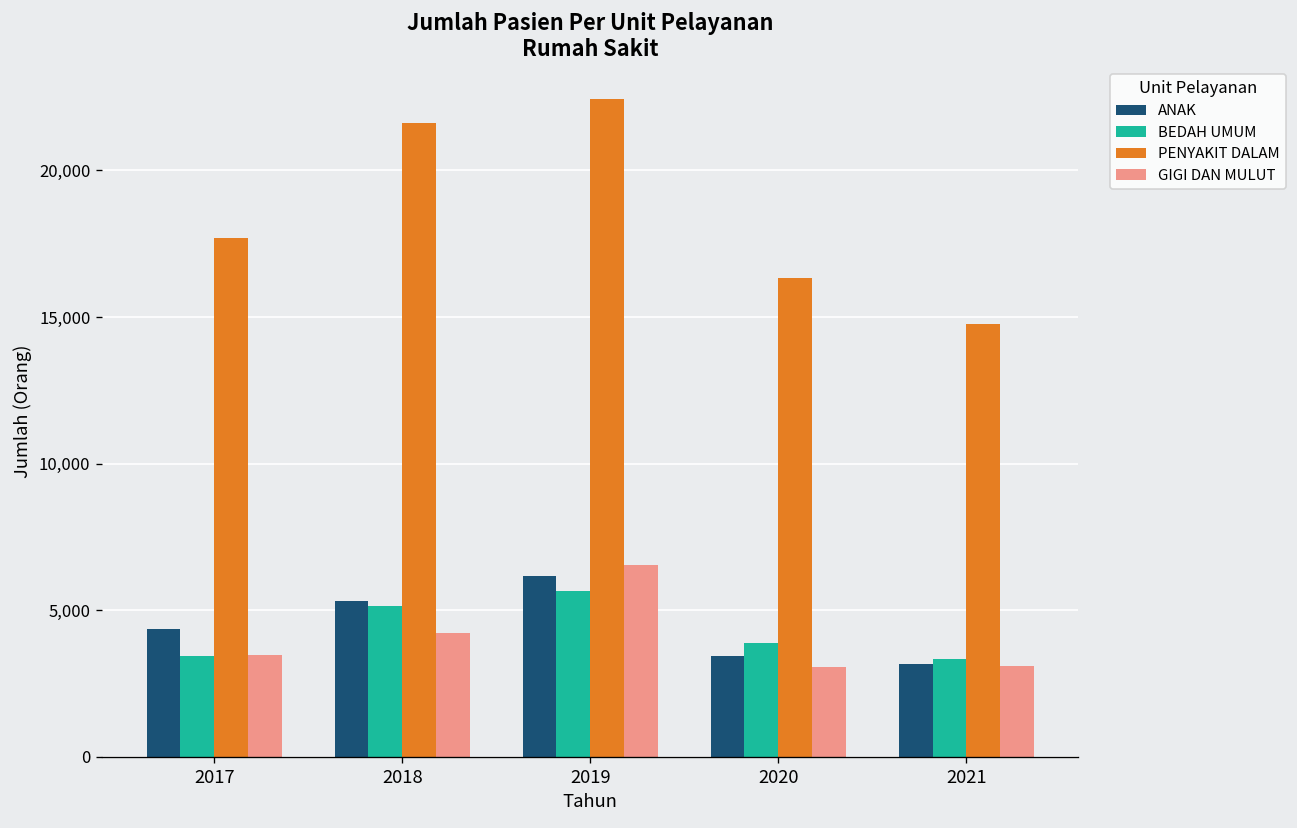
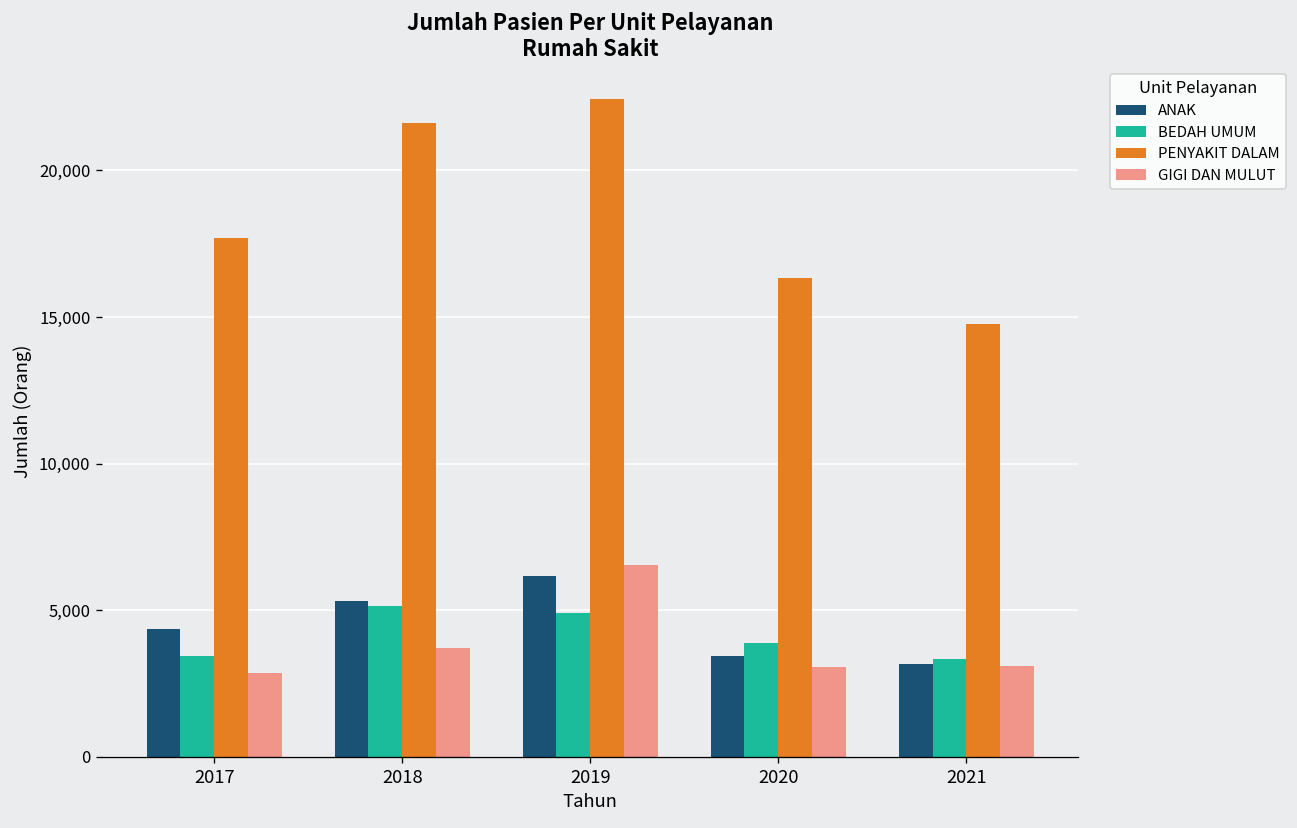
GIGI DAN MULUT, 2017: 3,500 -> 2,800
GIGI DAN MULUT, 2018: 4,200 -> 3,700
BEDAH UMUM, 2019: 5,600 -> 4,900
